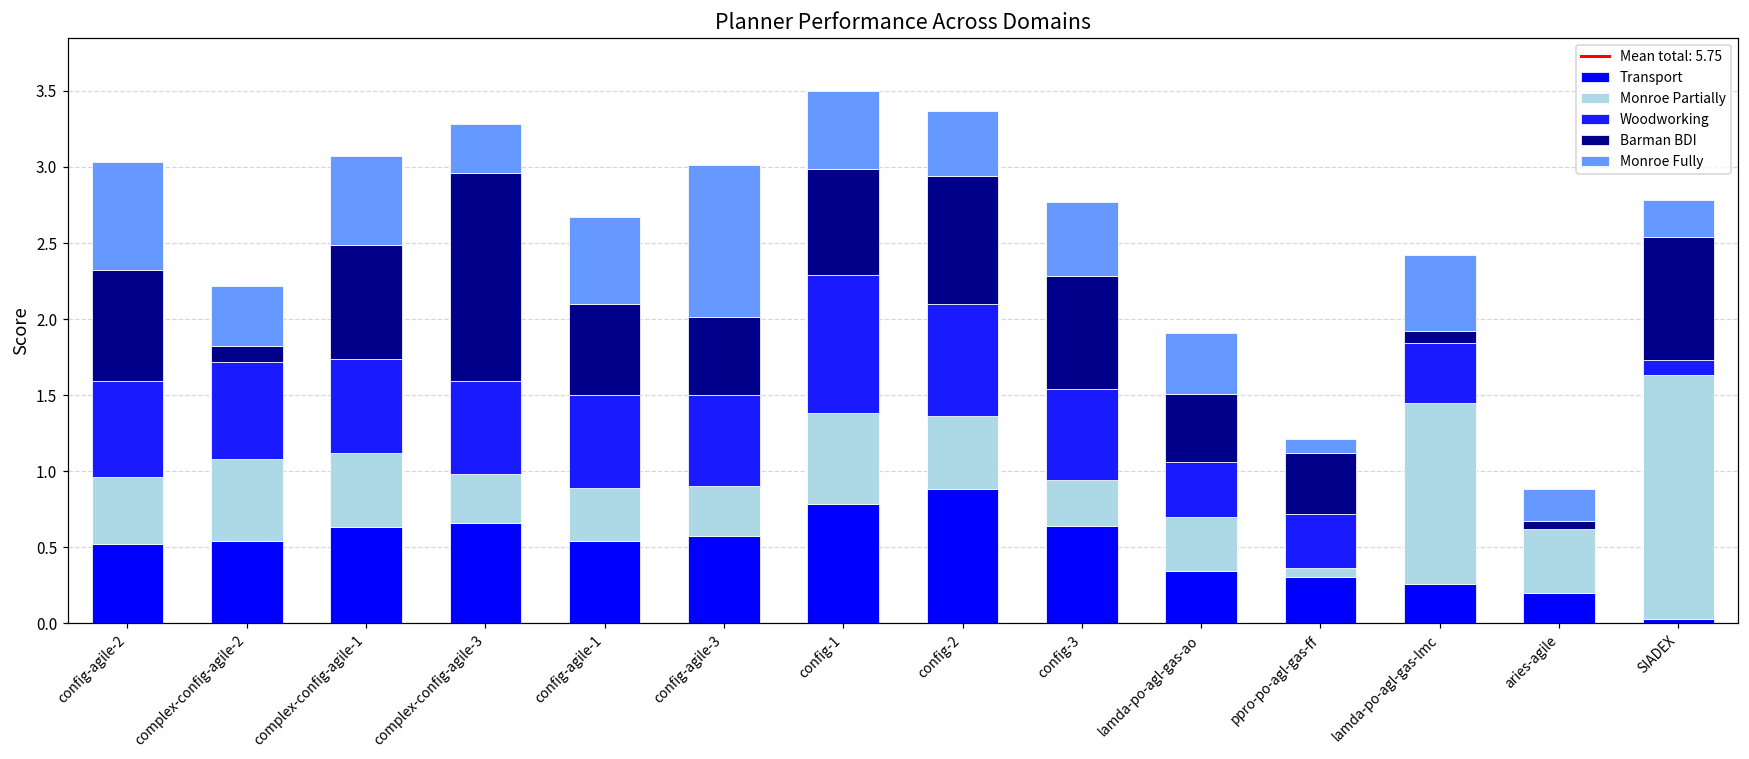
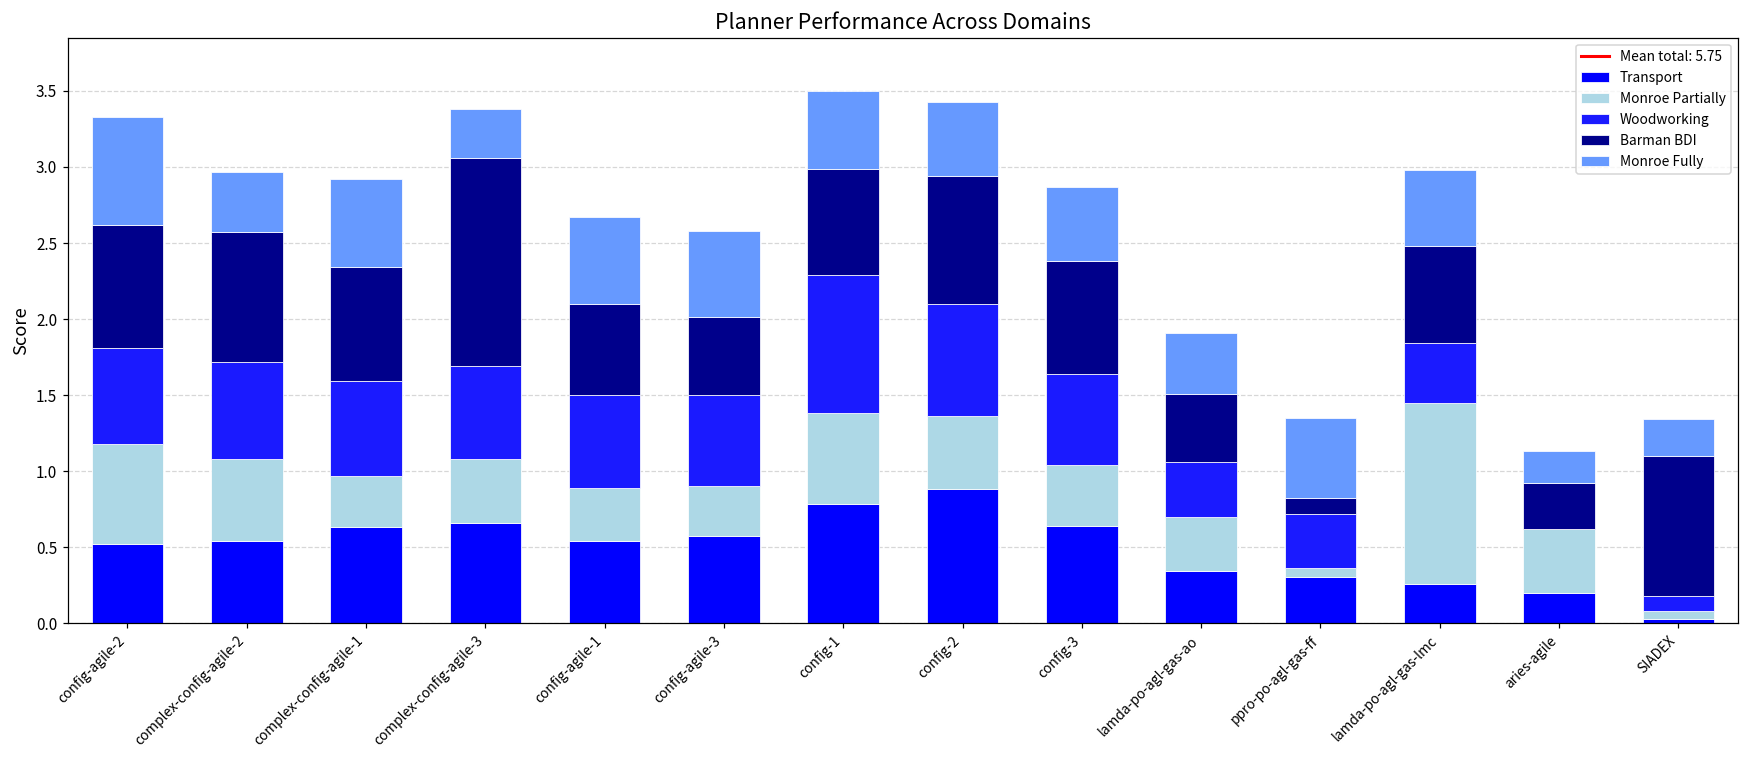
Monroe Partially, config-agile-2: 0.44 -> 0.66
Barman BDI, config-agile-2: 0.73 -> 0.81
Barman BDI, complex-config-agile-2: 0.10 -> 0.85
Monroe Partially, complex-config-agile-1: 0.49 -> 0.34
Monroe Partially, complex-config-agile-3: 0.32 -> 0.42
Monroe Fully, config-agile-3: 1.00 -> 0.57
Monroe Fully, config-2: 0.43 -> 0.49
Monroe Partially, config-3: 0.3 -> 0.4
Barman BDI, ppro-po-agl-gas-ff: 0.4 -> 0.1
Monroe Fully, ppro-po-agl-gas-ff: 0.09 -> 0.53
Barman BDI, lamda-po-agl-gas-lmc: 0.08 -> 0.64
Barman BDI, aries-agile: 0.05 -> 0.30
Monroe Partially, SIADEX: 1.60 -> 0.05
Barman BDI, SIADEX: 0.81 -> 0.92
